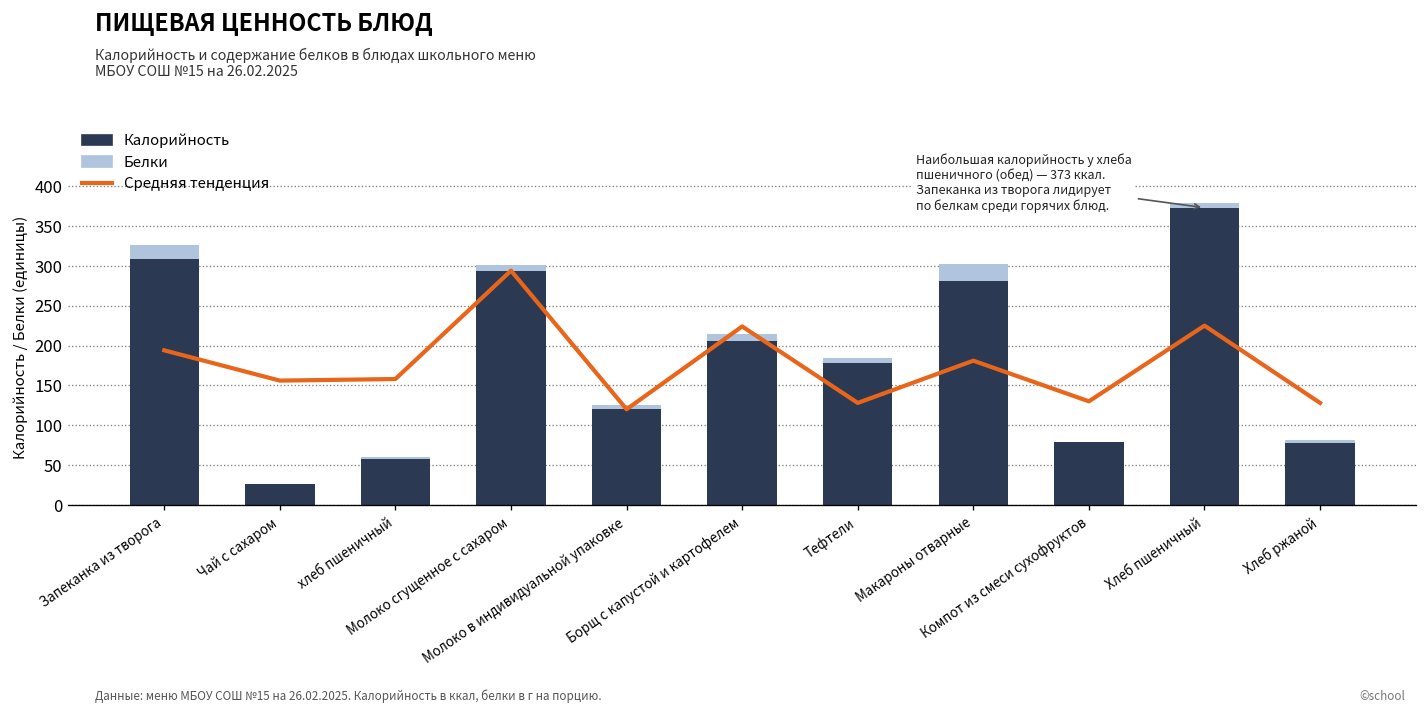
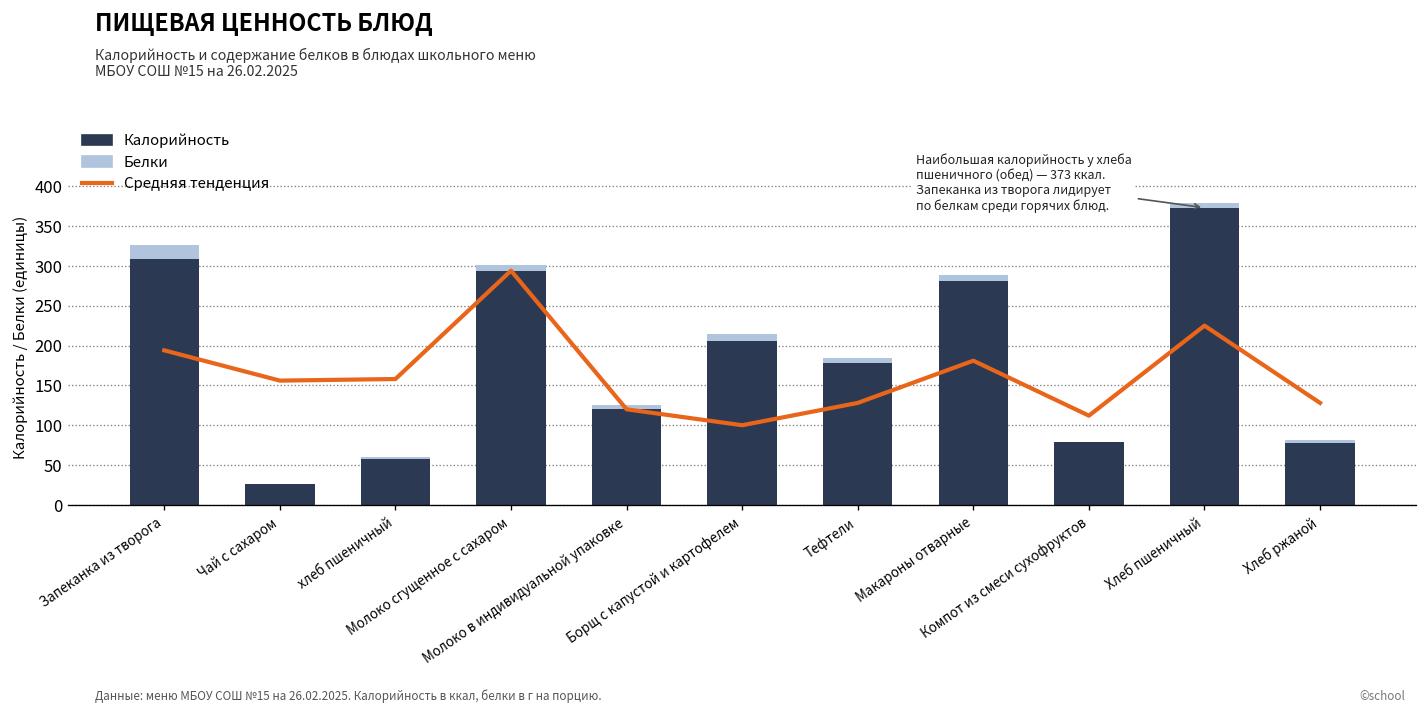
Средняя тенденция, Борщ с капустой и картофелем: 220 -> 100
Белки, Макароны отварные: 20 -> 10
Средняя тенденция, Компот из смеси сухофруктов: 130 -> 110
